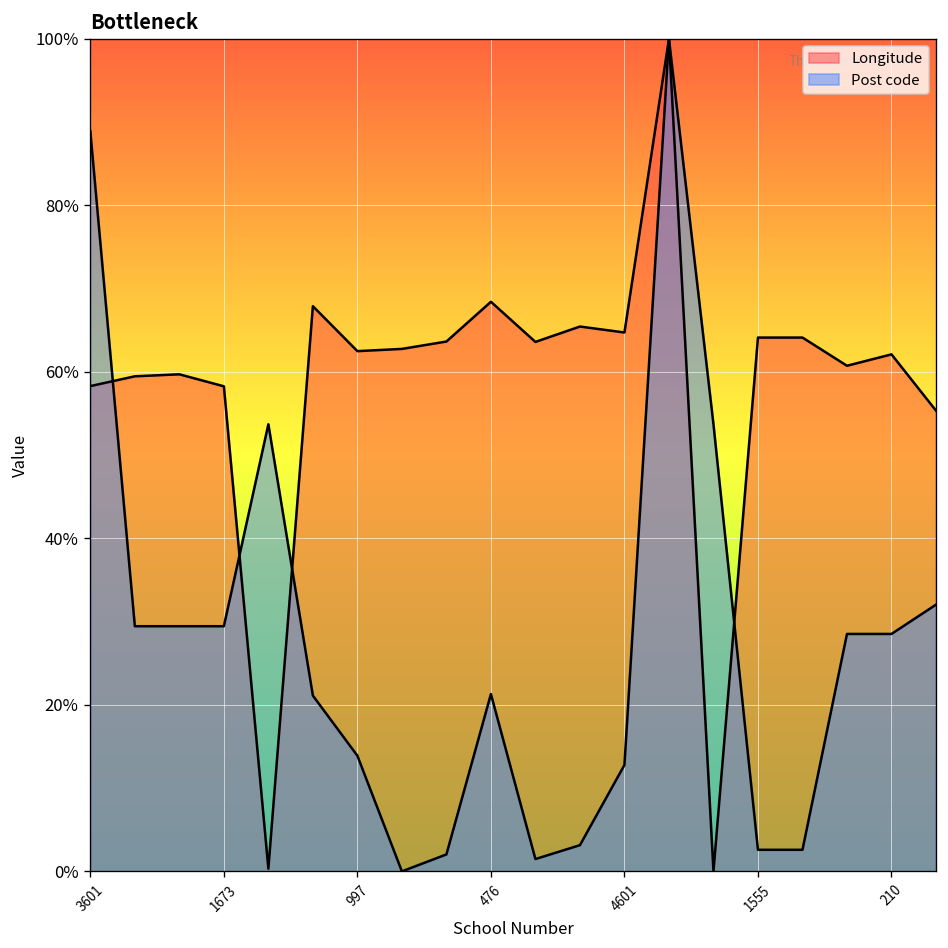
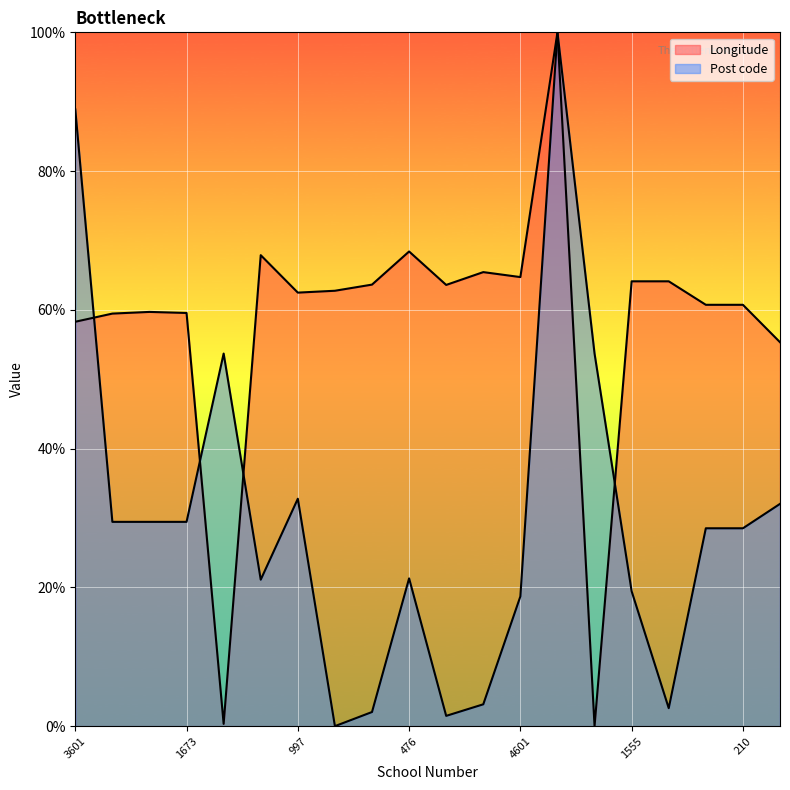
Longitude, 1673: 58% -> 60%
Post code, 997: 14% -> 33%
Post code, 4601: 13% -> 19%
Post code, 1555: 3% -> 19%
Longitude, 210: 62% -> 61%
